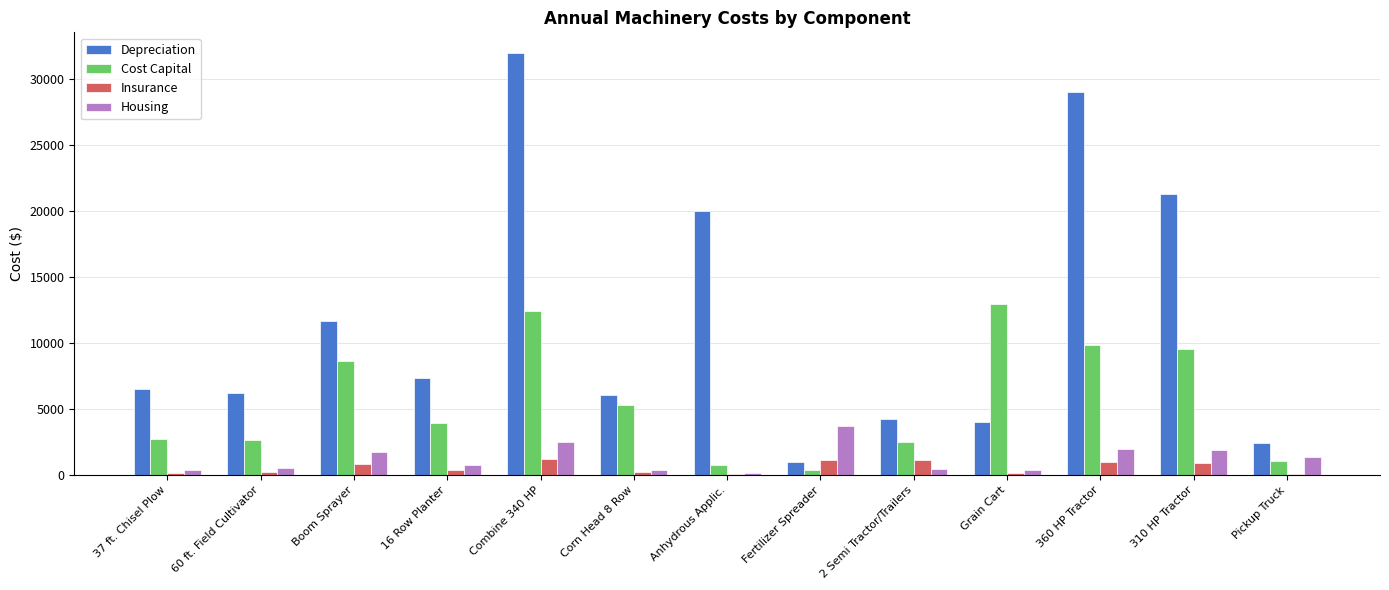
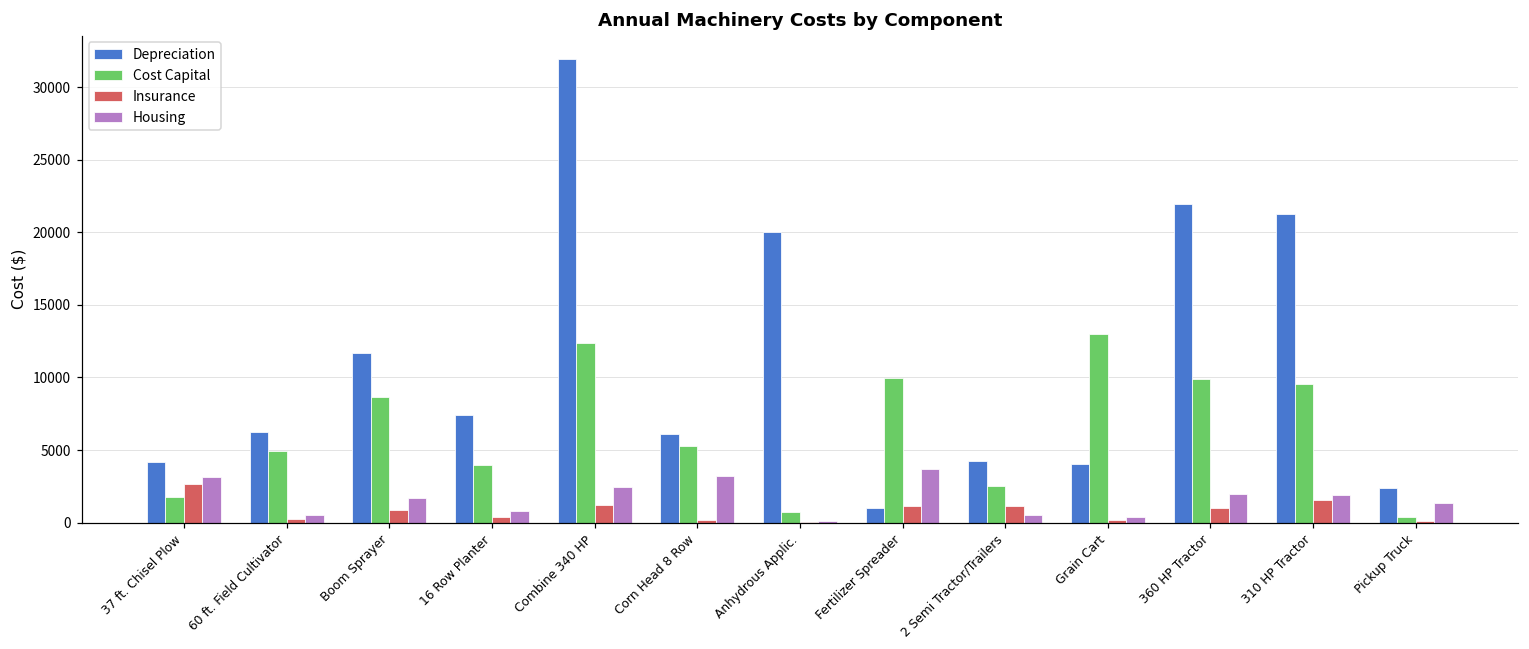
Depreciation, 37 ft. Chisel Plow: 6500 -> 4200
Cost Capital, 37 ft. Chisel Plow: 2800 -> 1800
Insurance, 37 ft. Chisel Plow: 200 -> 2600
Housing, 37 ft. Chisel Plow: 400 -> 3100
Cost Capital, 60 ft. Field Cultivator: 2700 -> 4900
Housing, Corn Head 8 Row: 400 -> 3200
Cost Capital, Fertilizer Spreader: 400 -> 10000
Depreciation, 360 HP Tractor: 29100 -> 21900
Insurance, 310 HP Tractor: 1000 -> 1600
Cost Capital, Pickup Truck: 1100 -> 400
